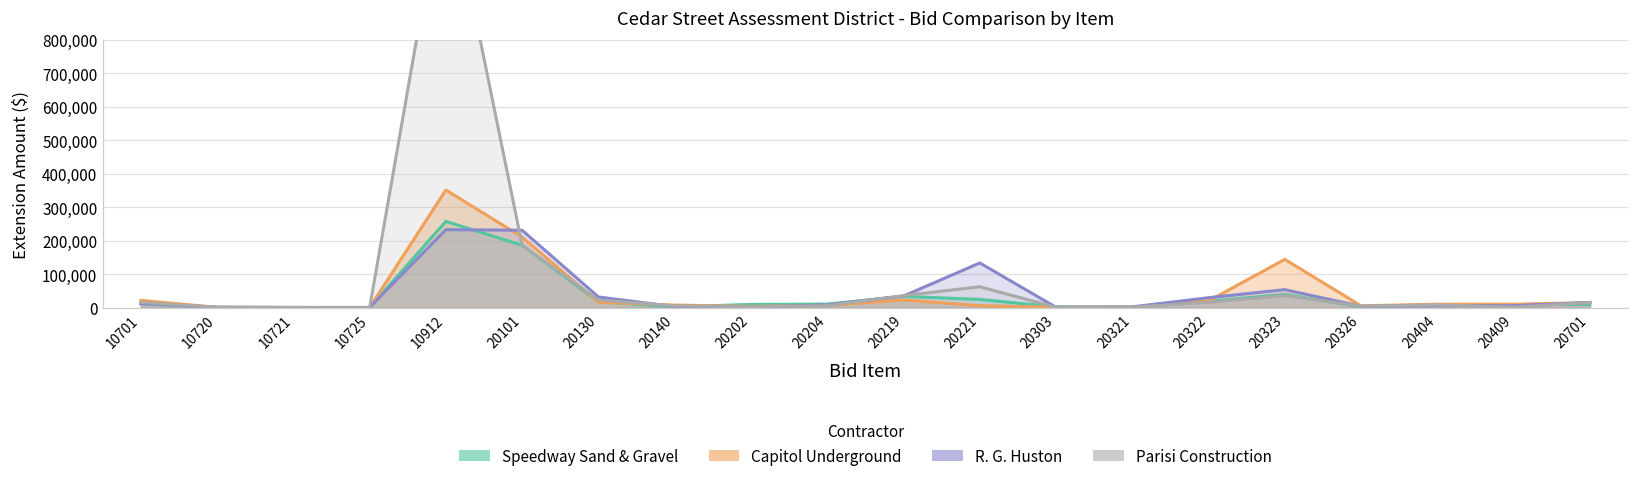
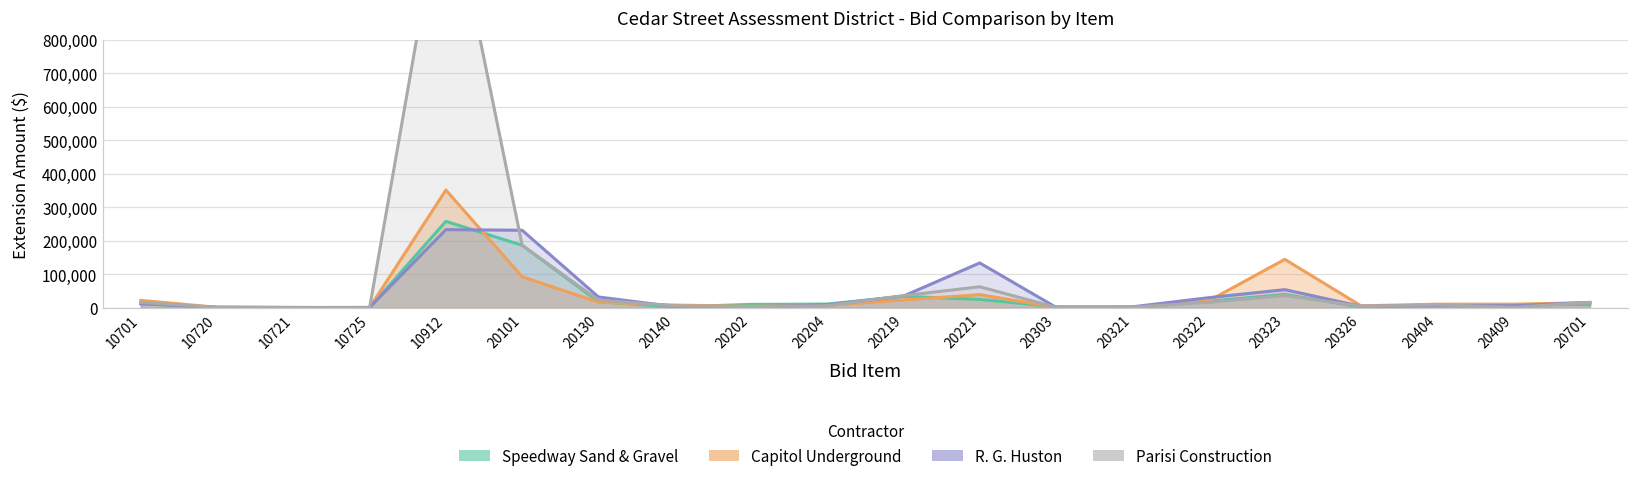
Capitol Underground, 20101: 210,000 -> 90,000
Capitol Underground, 20221: 10,000 -> 40,000
